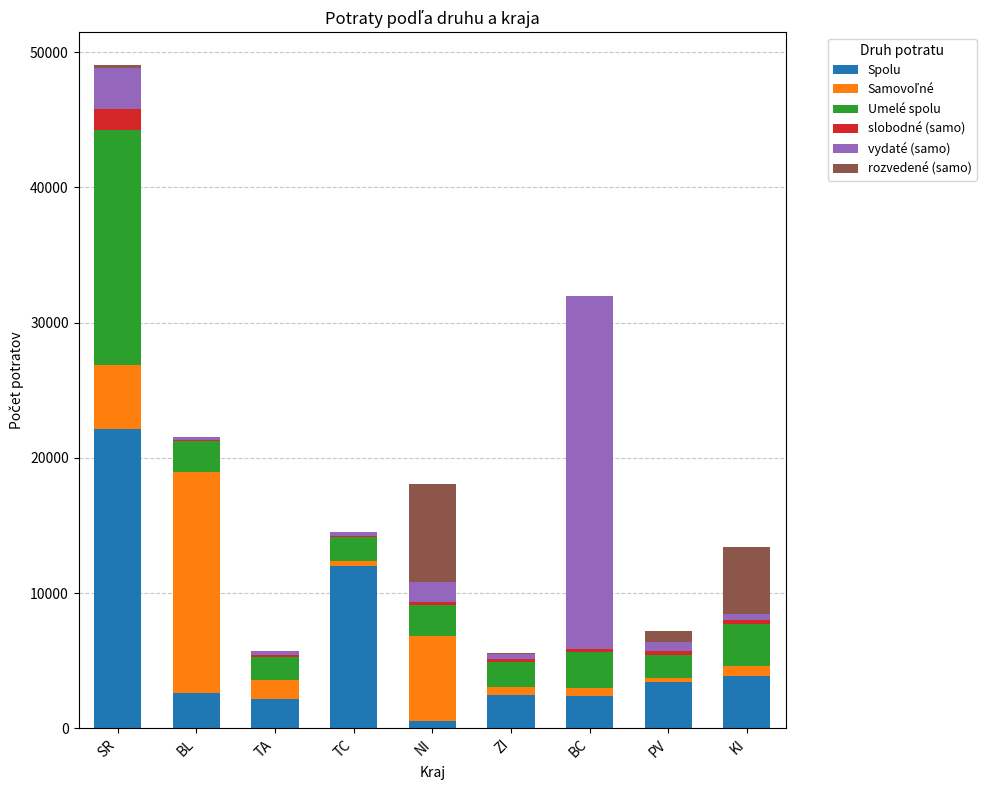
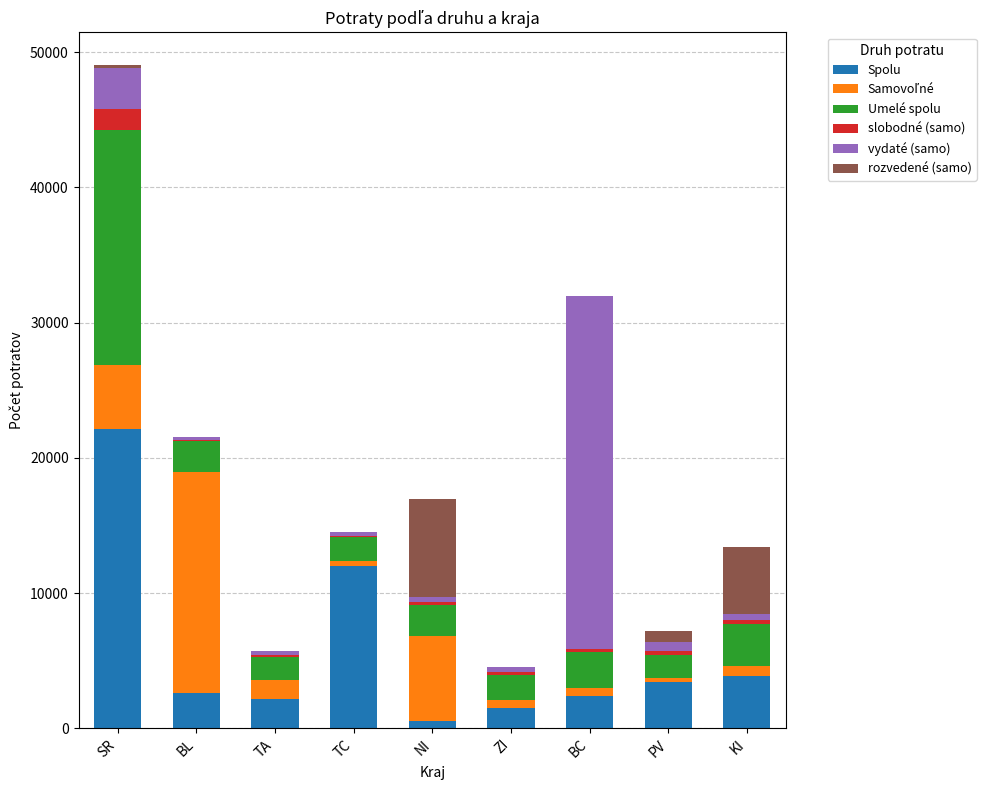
vydaté (samo), NI: 1500 -> 400
Spolu, ZI: 2500 -> 1500
